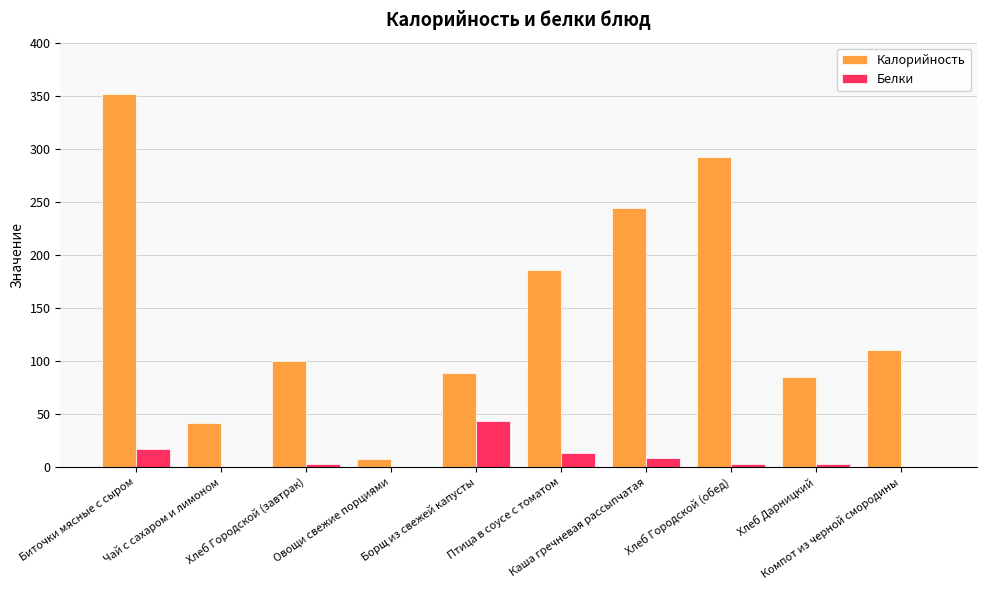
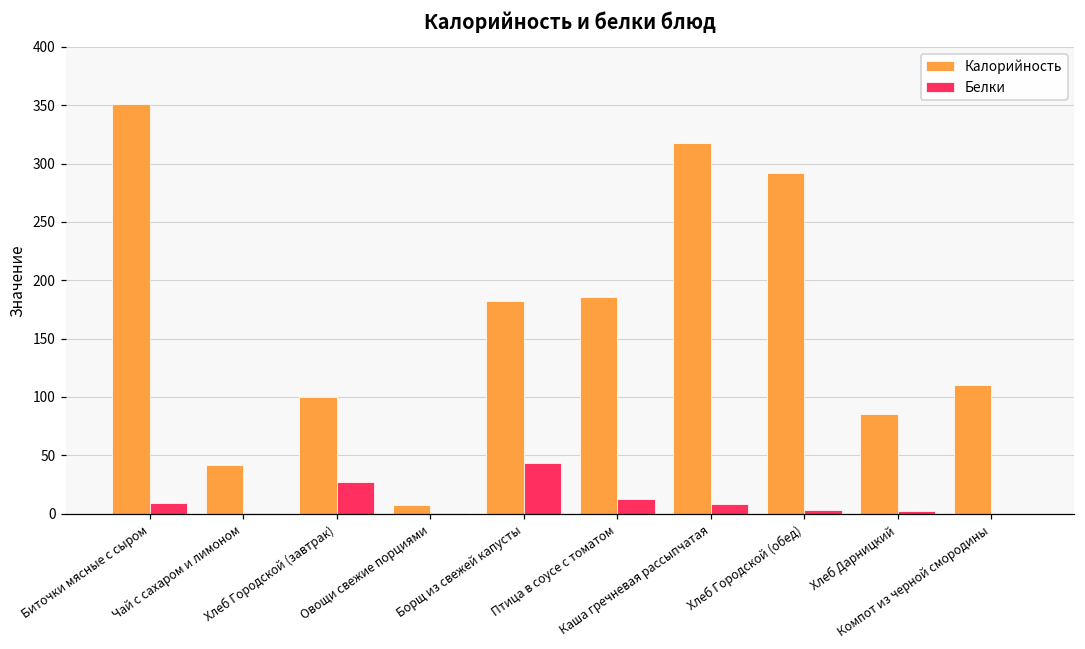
Белки, Биточки мясные с сыром: 17 -> 9
Белки, Хлеб Городской (завтрак): 3 -> 27
Калорийность, Борщ из свежей капусты: 88 -> 182
Калорийность, Каша гречневая рассыпчатая: 244 -> 317
